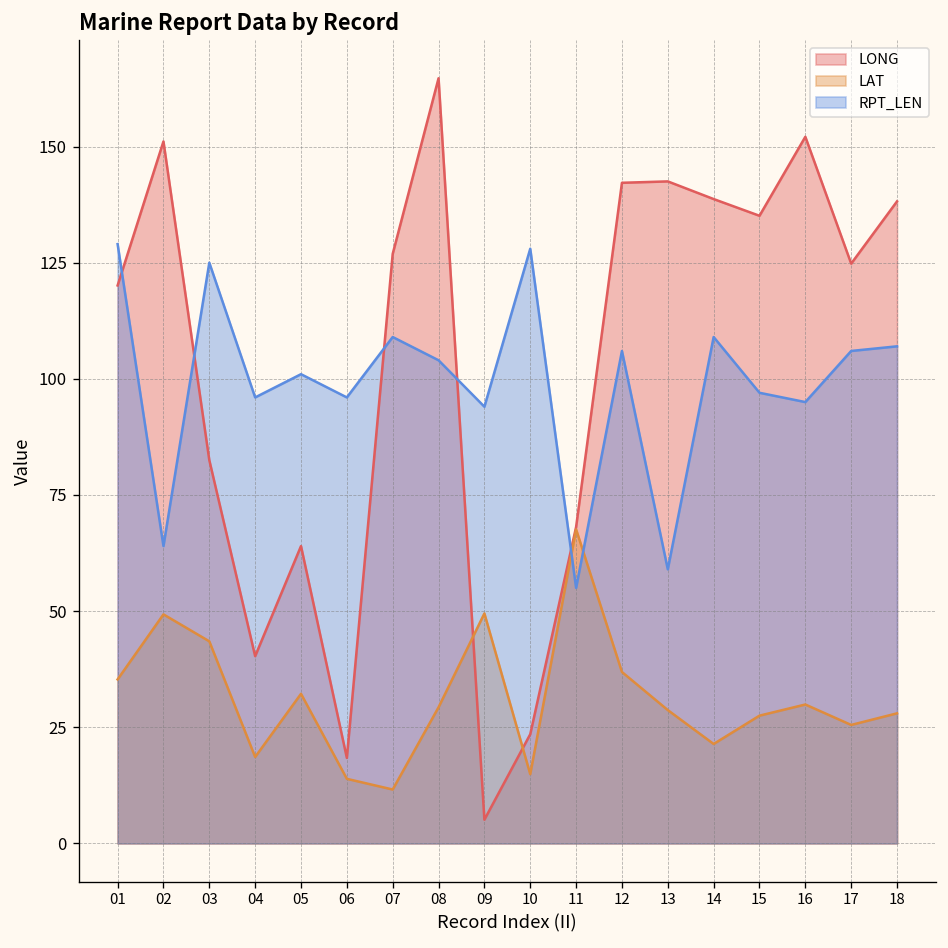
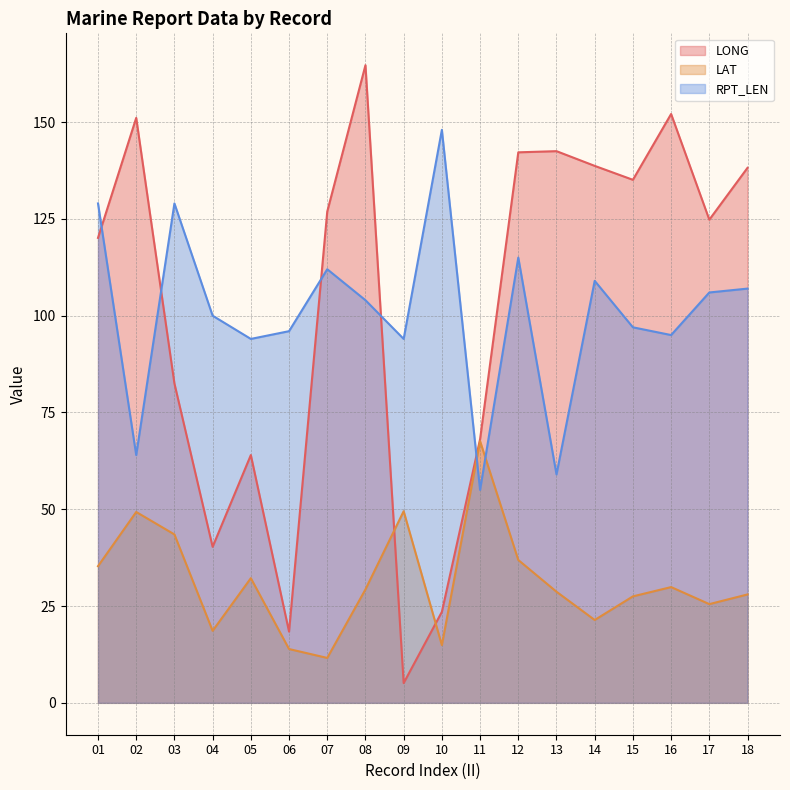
RPT_LEN, 03: 125 -> 129
RPT_LEN, 04: 96 -> 100
RPT_LEN, 05: 101 -> 94
RPT_LEN, 07: 109 -> 112
RPT_LEN, 10: 128 -> 148
RPT_LEN, 12: 106 -> 115
